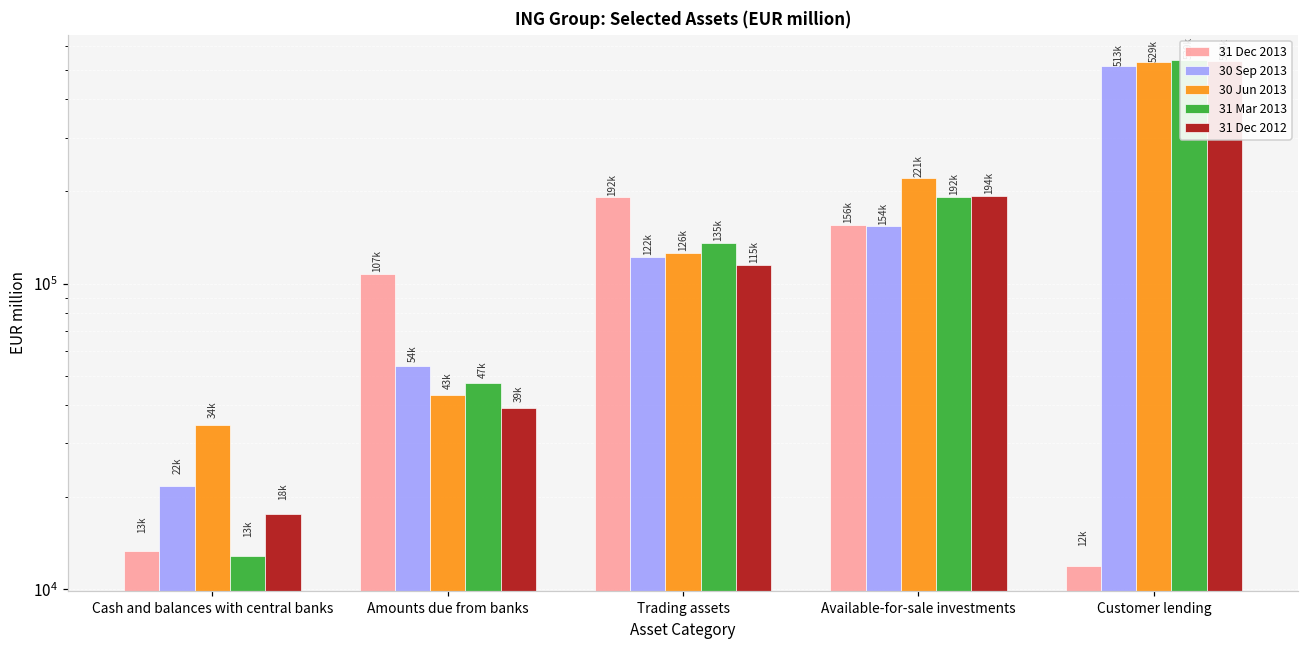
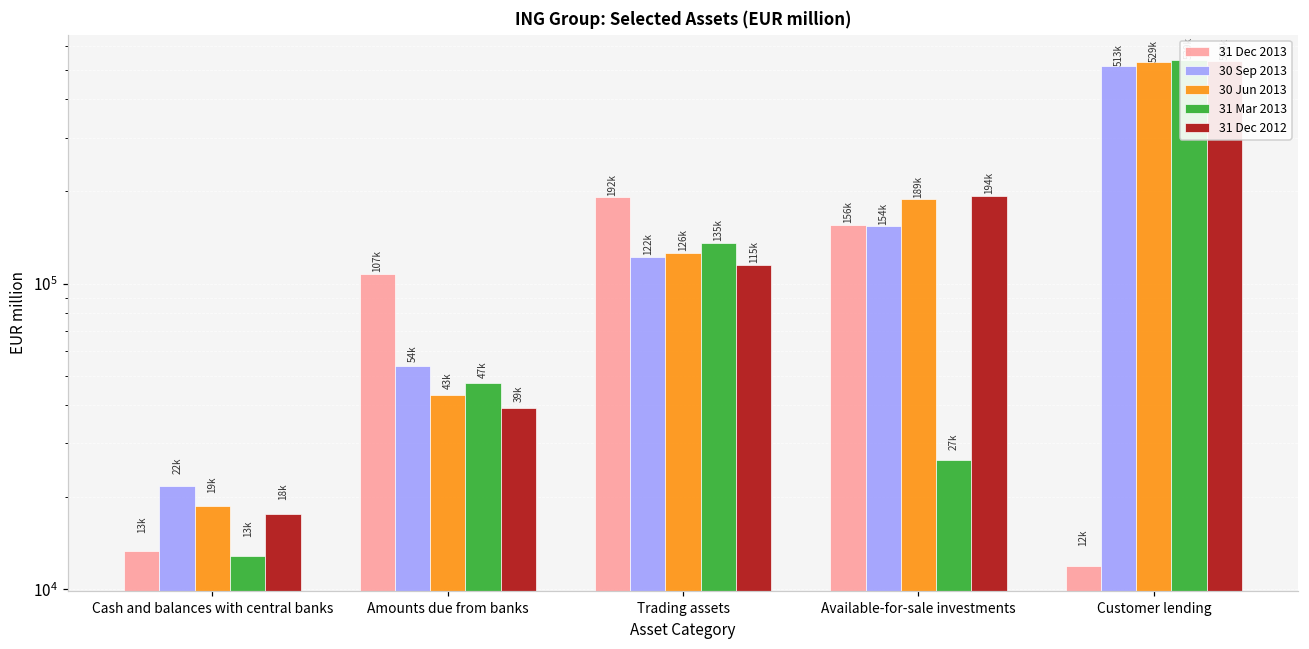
30 Jun 2013, Cash and balances with central banks: 34k -> 19k
30 Jun 2013, Available-for-sale investments: 221k -> 189k
31 Mar 2013, Available-for-sale investments: 192k -> 27k
